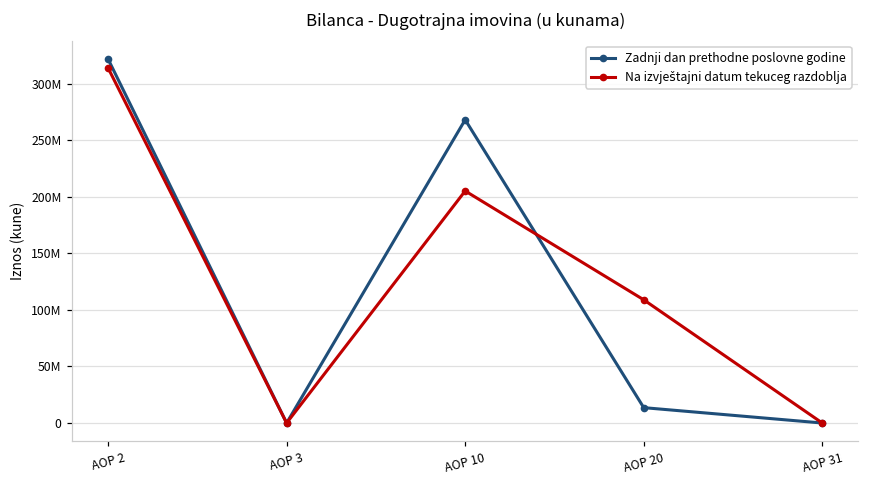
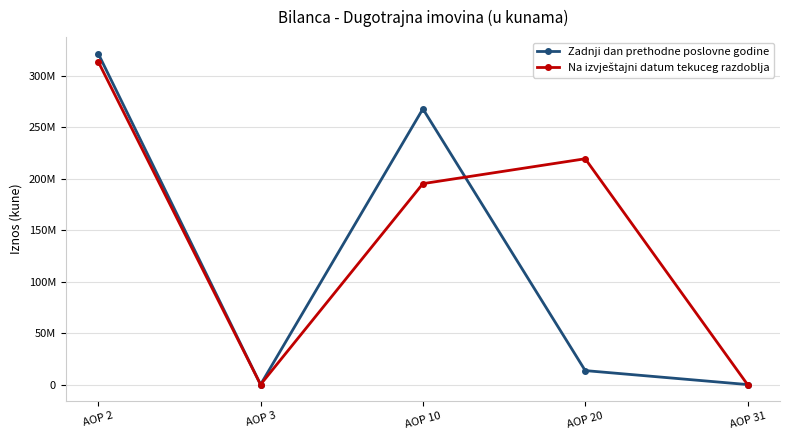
Na izvještajni datum tekuceg razdoblja, AOP 10: 205000000 -> 195000000
Na izvještajni datum tekuceg razdoblja, AOP 20: 109000000 -> 220000000
